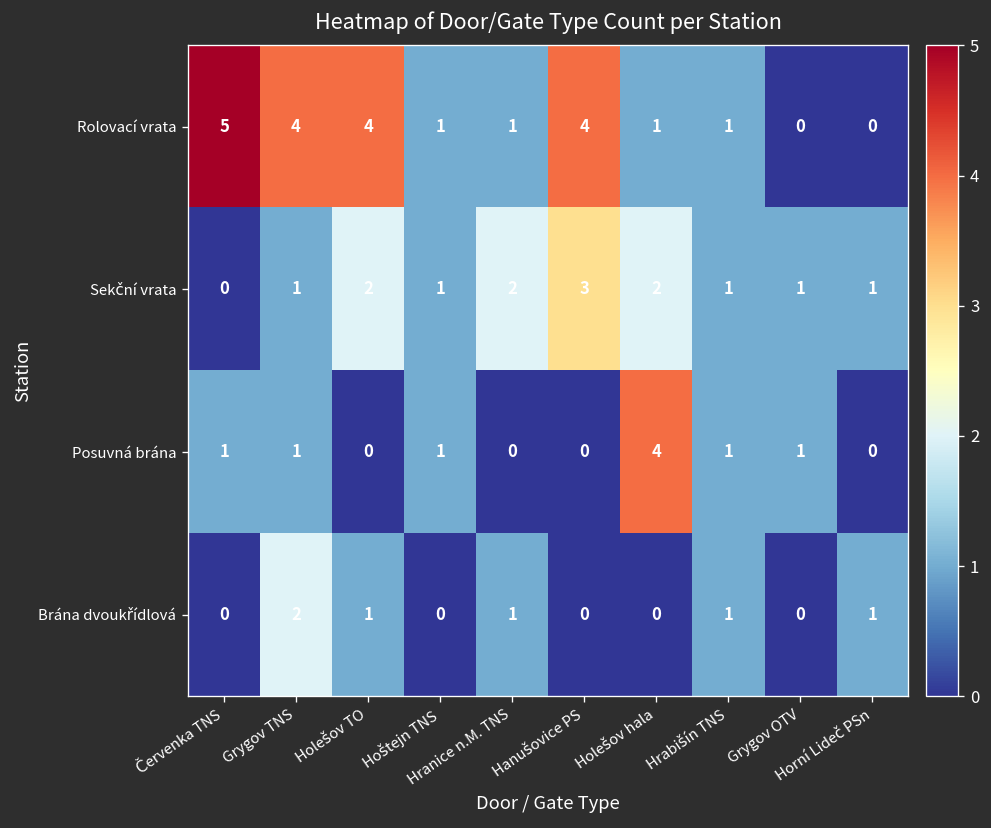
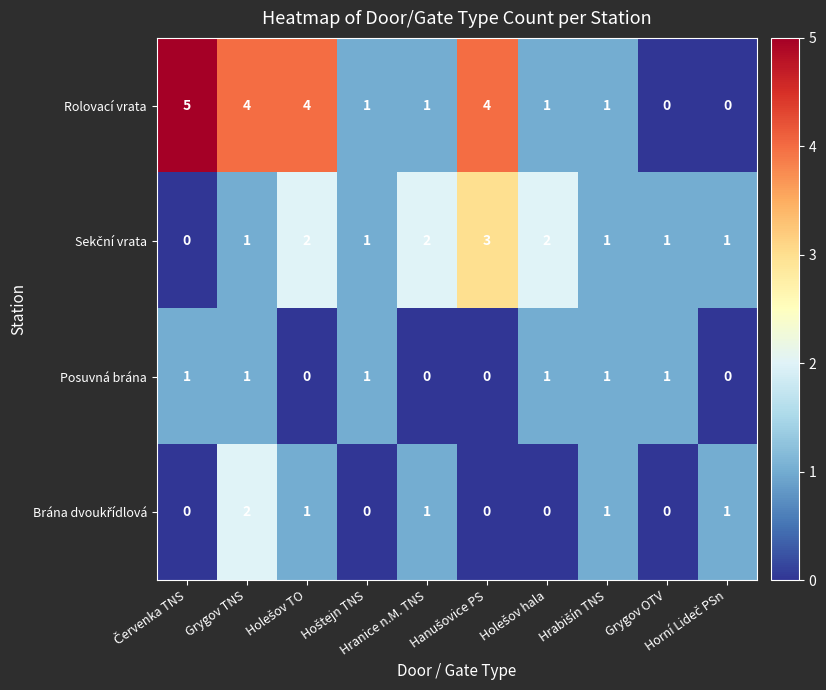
Posuvná brána, Holešov hala: 4 -> 1
